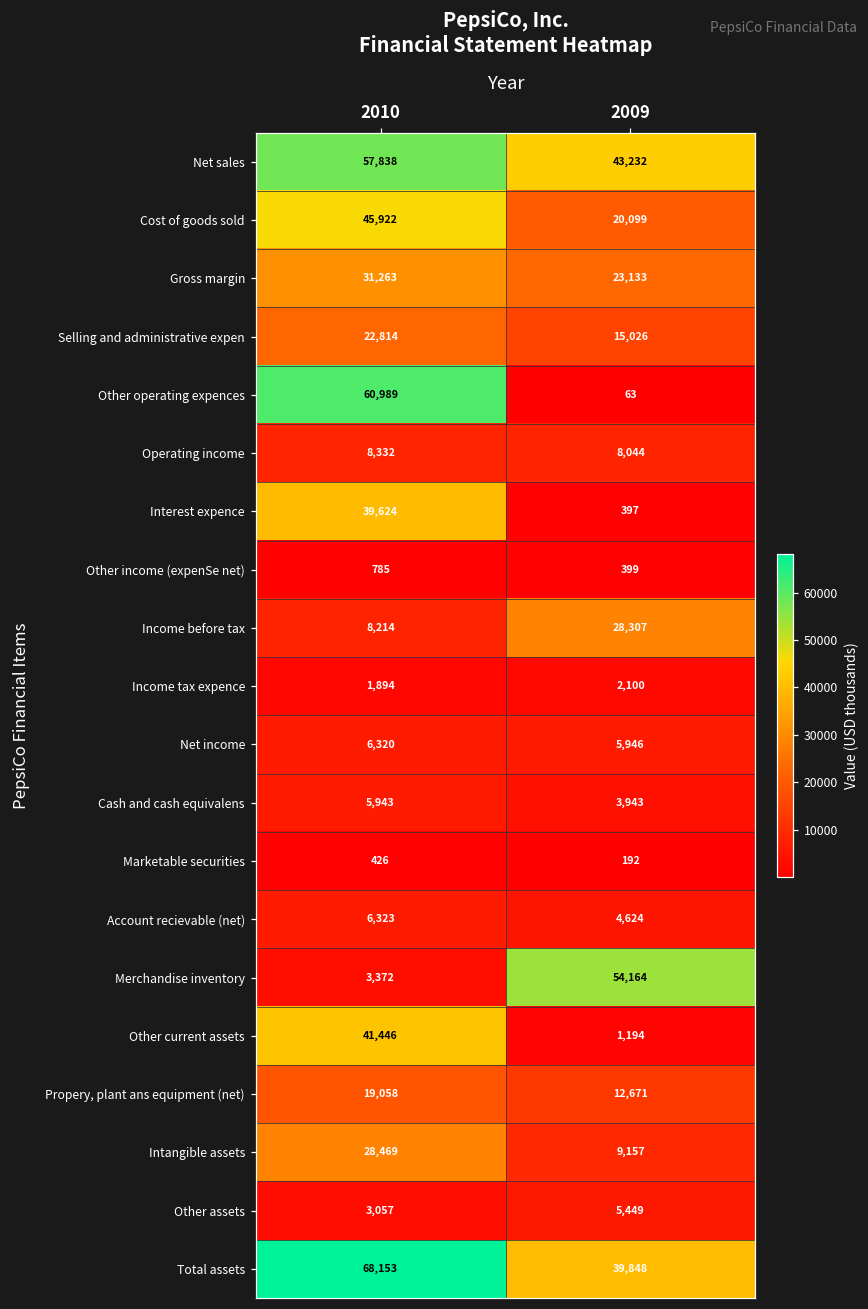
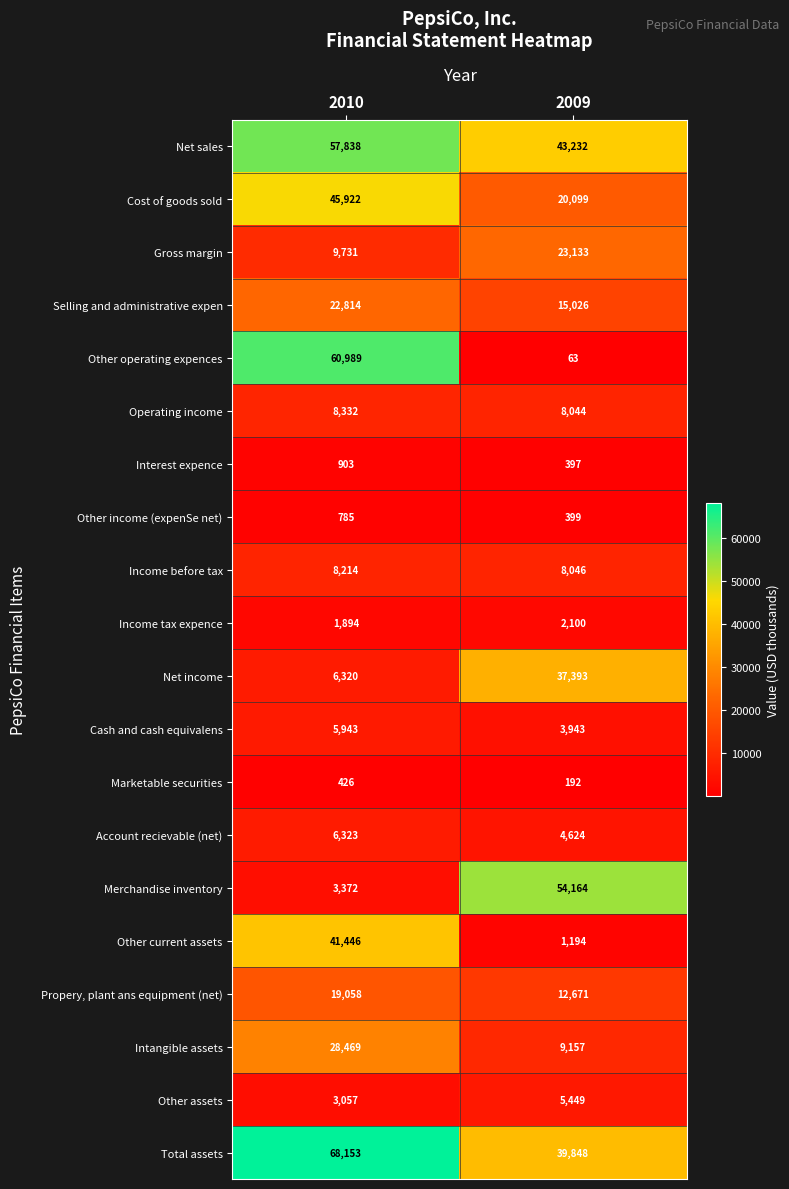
Gross margin, 2010: 31,263 -> 9,731
Interest expence, 2010: 39,624 -> 903
Income before tax, 2009: 28,307 -> 8,046
Net income, 2009: 5,946 -> 37,393
